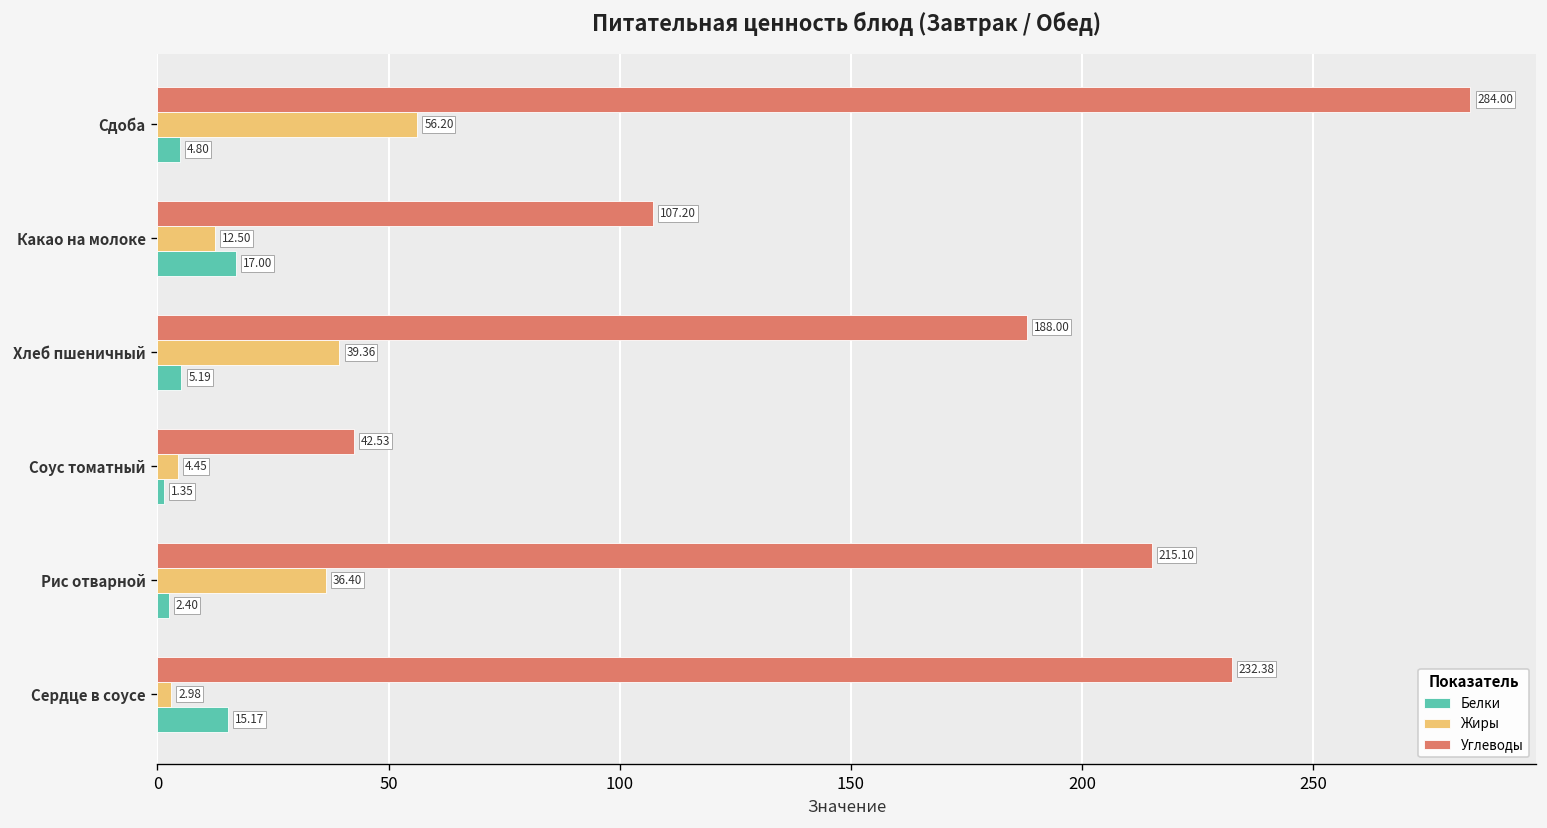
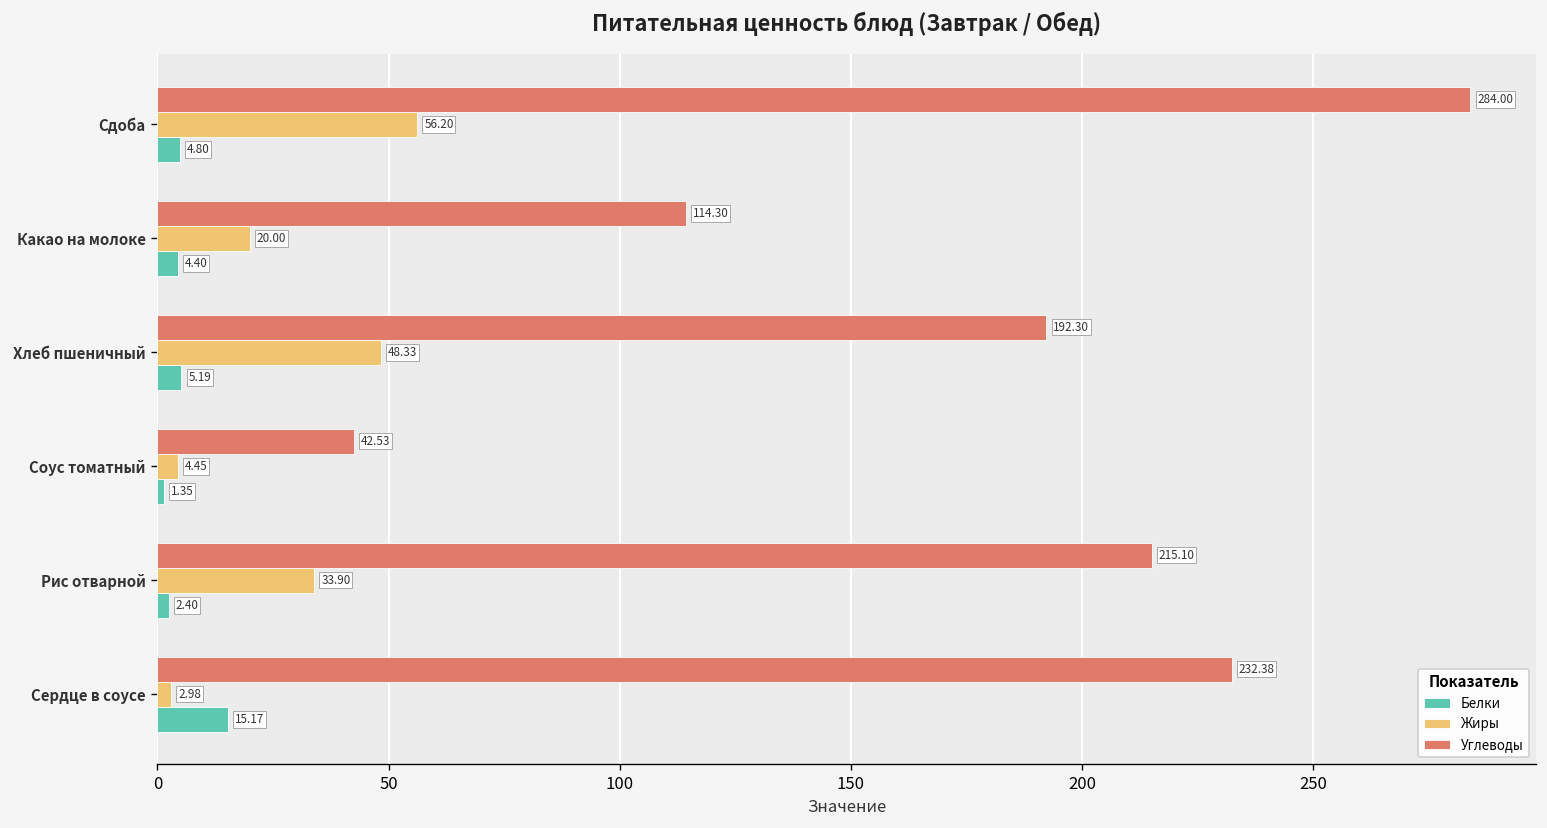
Углеводы, Какао на молоке: 107.20 -> 114.30
Жиры, Какао на молоке: 12.50 -> 20.00
Белки, Какао на молоке: 17.00 -> 4.40
Углеводы, Хлеб пшеничный: 188.00 -> 192.30
Жиры, Хлеб пшеничный: 39.36 -> 48.33
Жиры, Рис отварной: 36.40 -> 33.90
